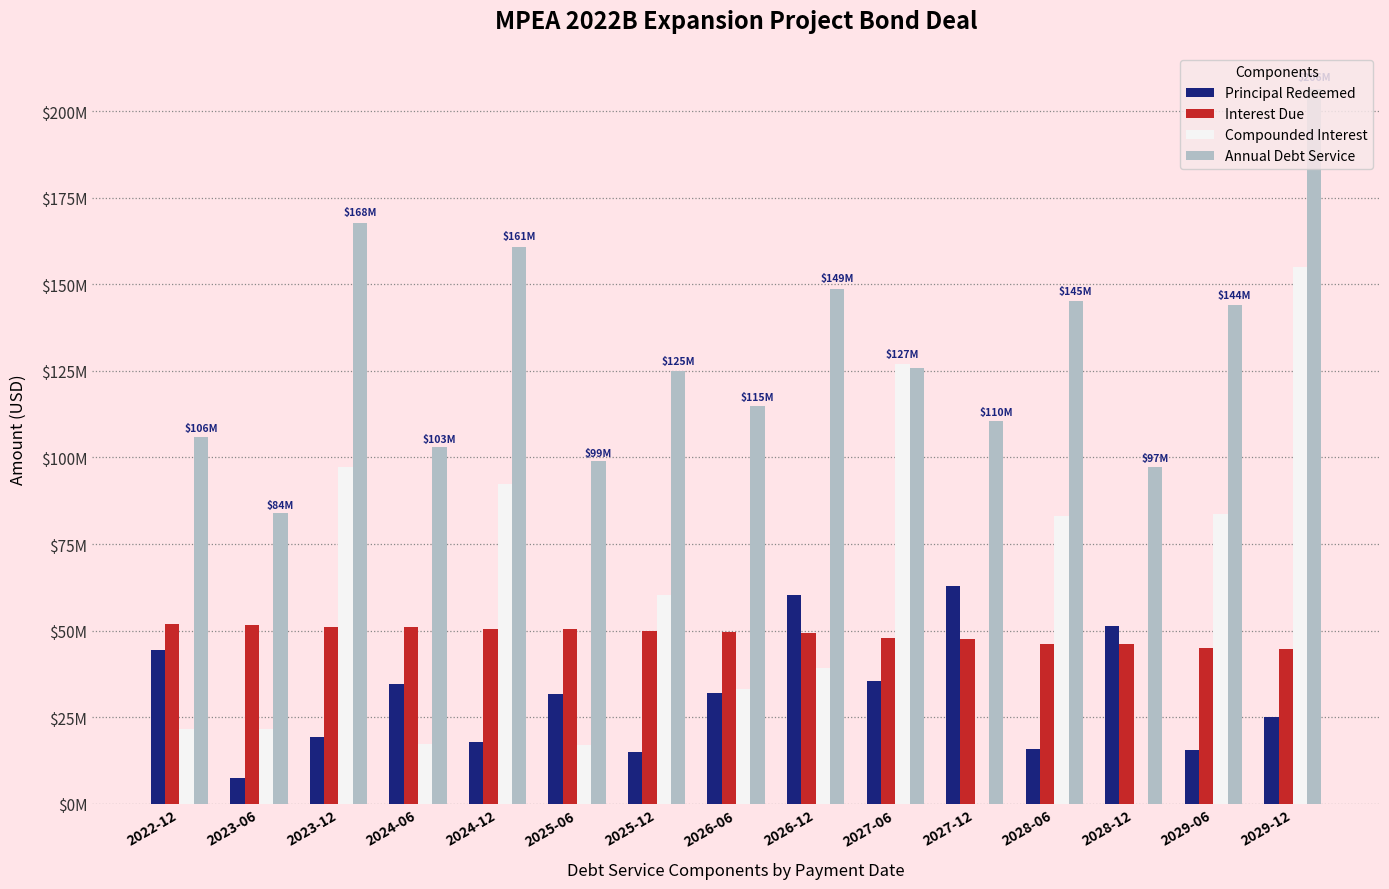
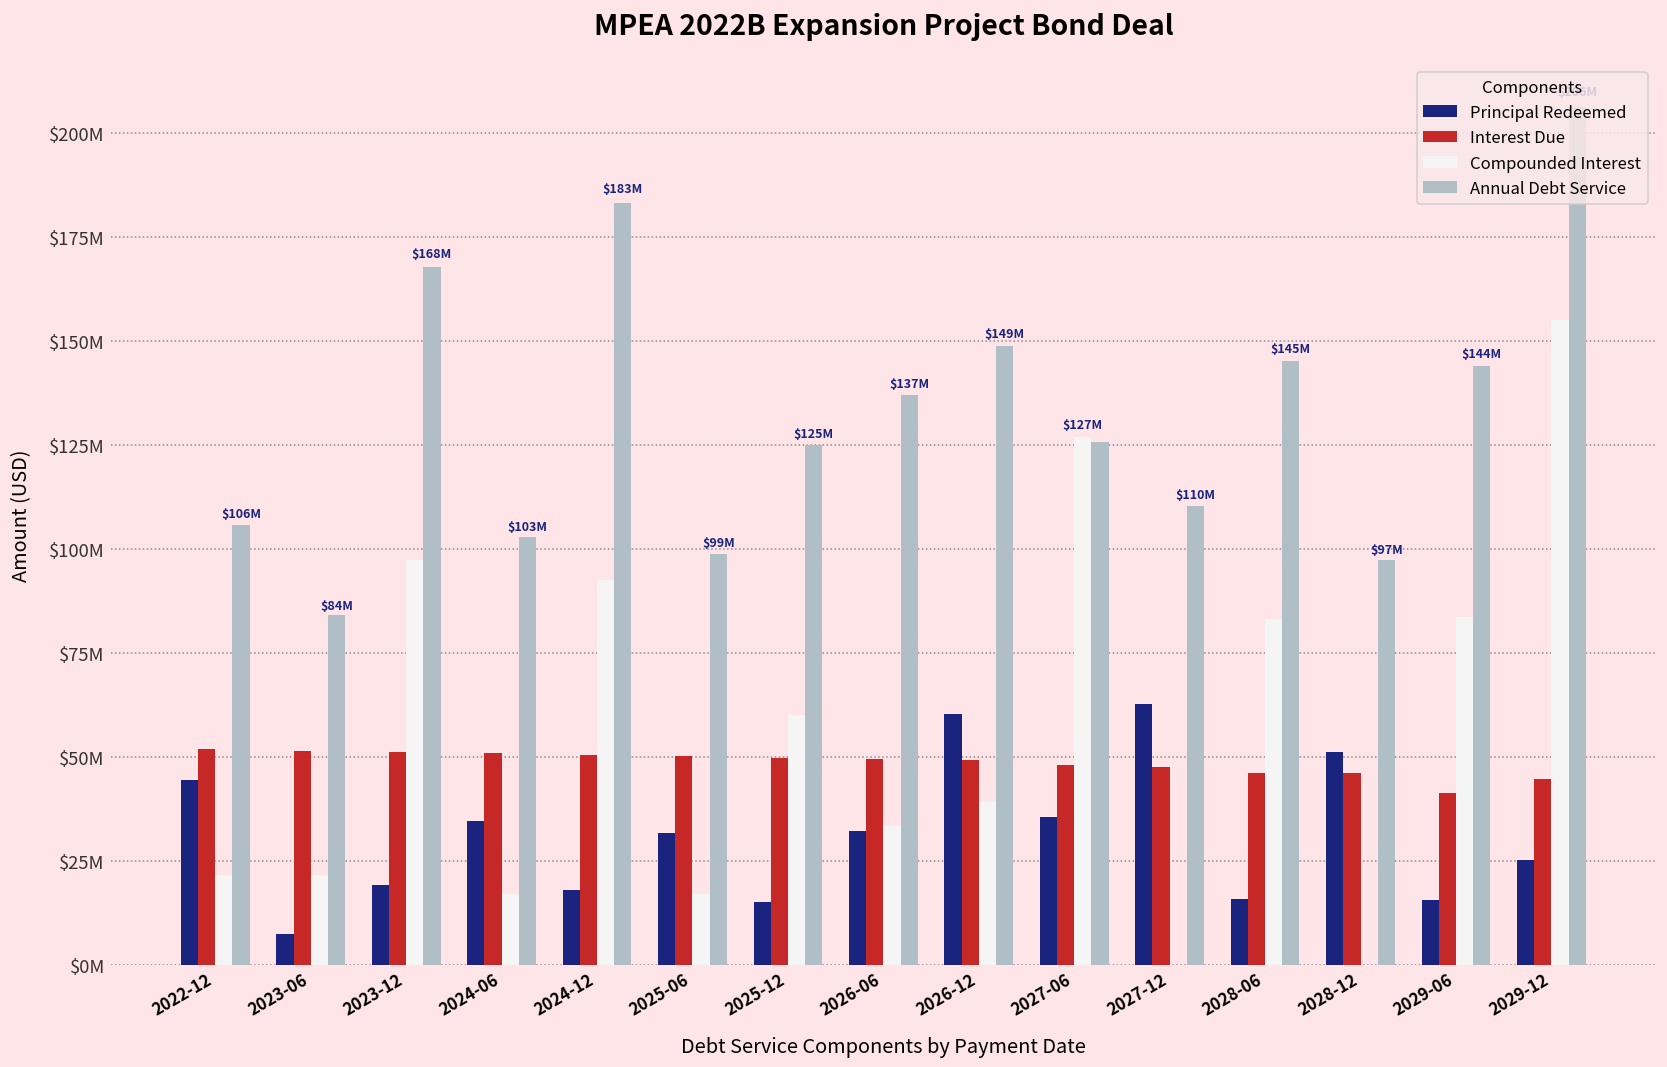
Annual Debt Service, 2024-12: $161M -> $183M
Annual Debt Service, 2026-06: $115M -> $137M
Interest Due, 2029-06: $45000000 -> $41000000
